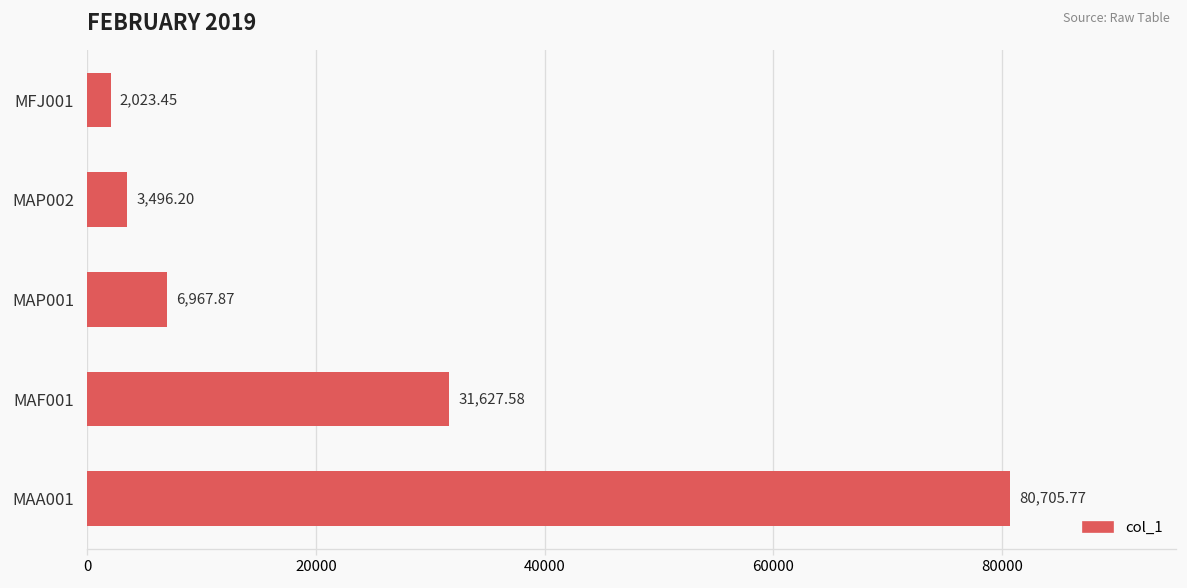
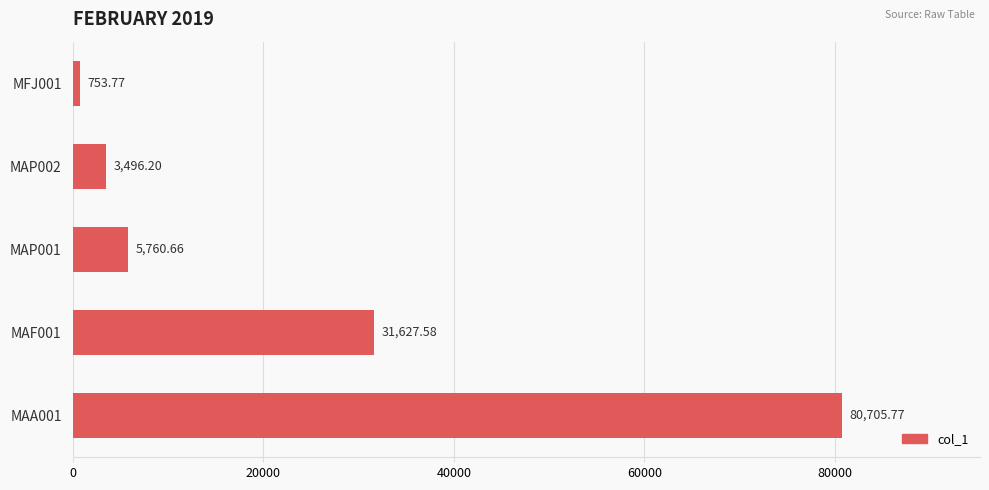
MFJ001: 2,023.45 -> 753.77
MAP001: 6,967.87 -> 5,760.66
